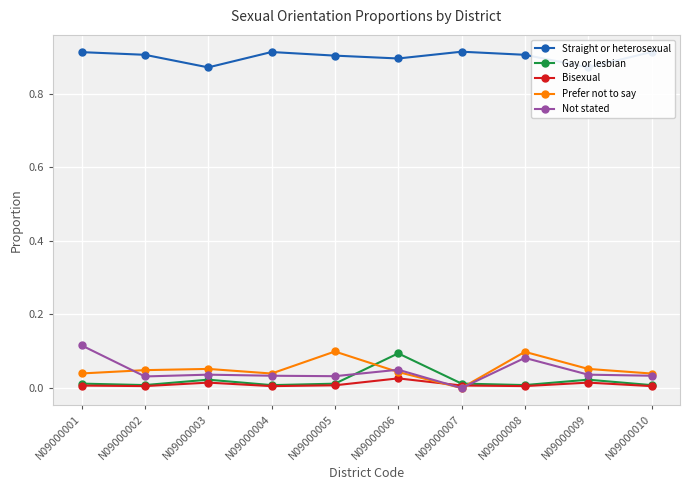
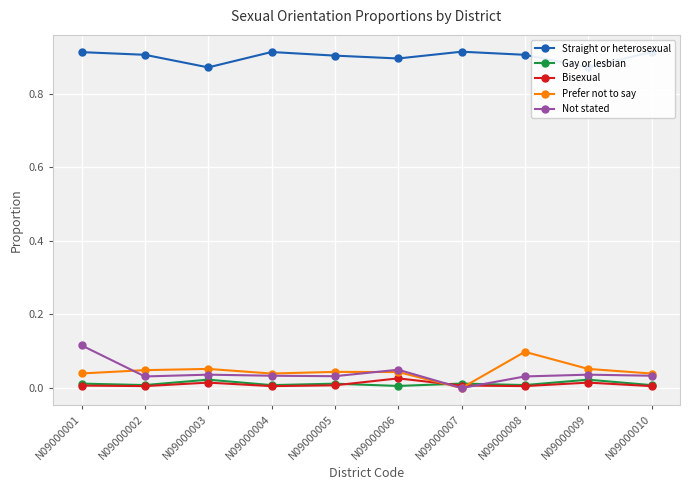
Prefer not to say, N09000005: 0.10 -> 0.04
Gay or lesbian, N09000006: 0.09 -> 0.01
Not stated, N09000008: 0.08 -> 0.03
